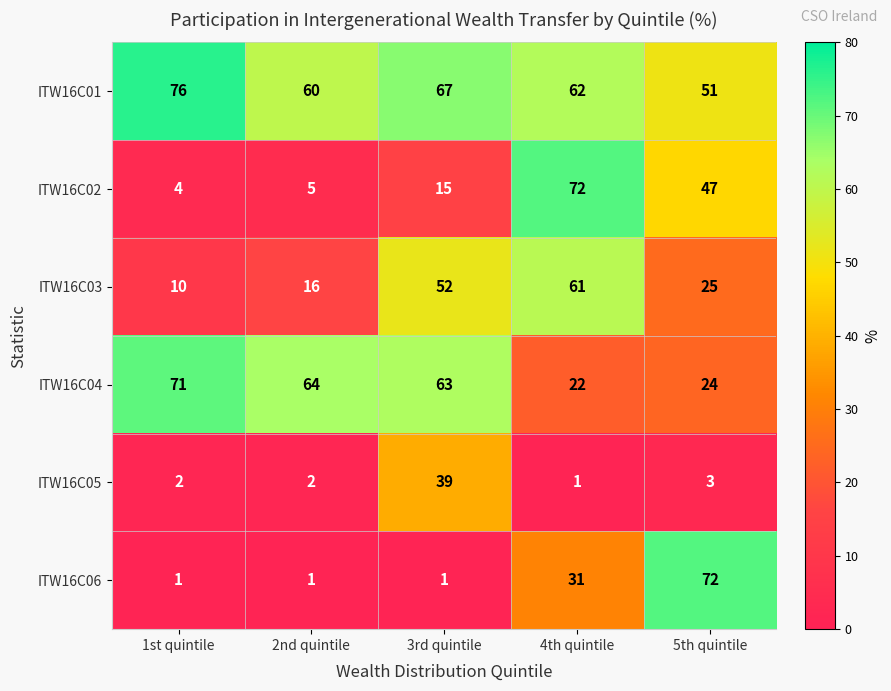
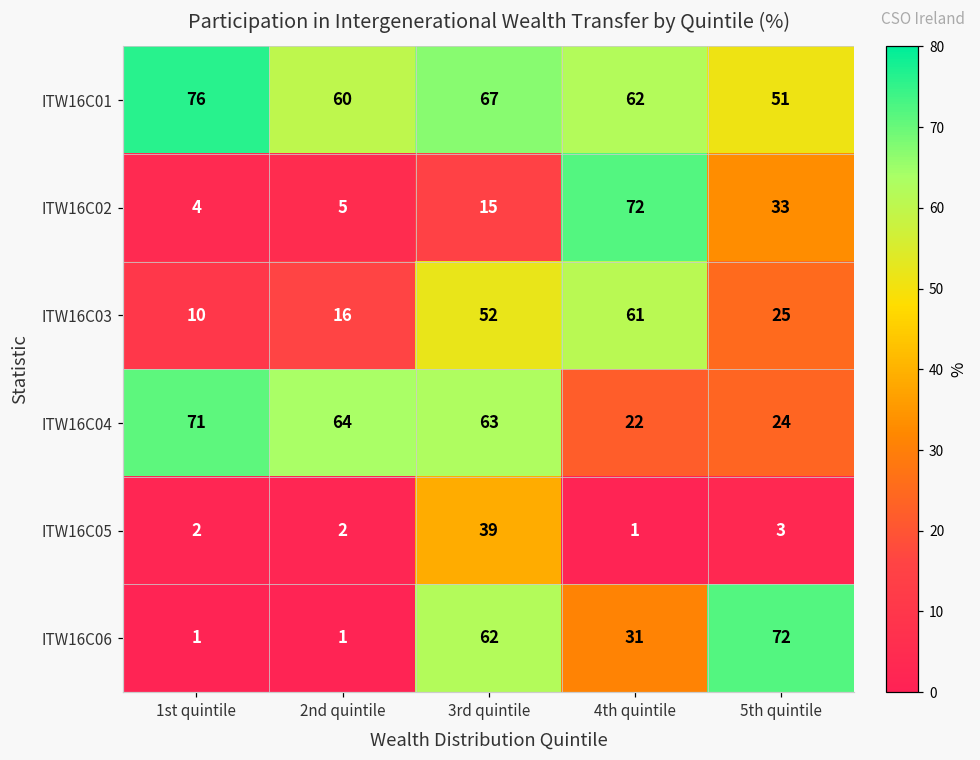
ITW16C02, 5th quintile: 47 -> 33
ITW16C06, 3rd quintile: 1 -> 62
